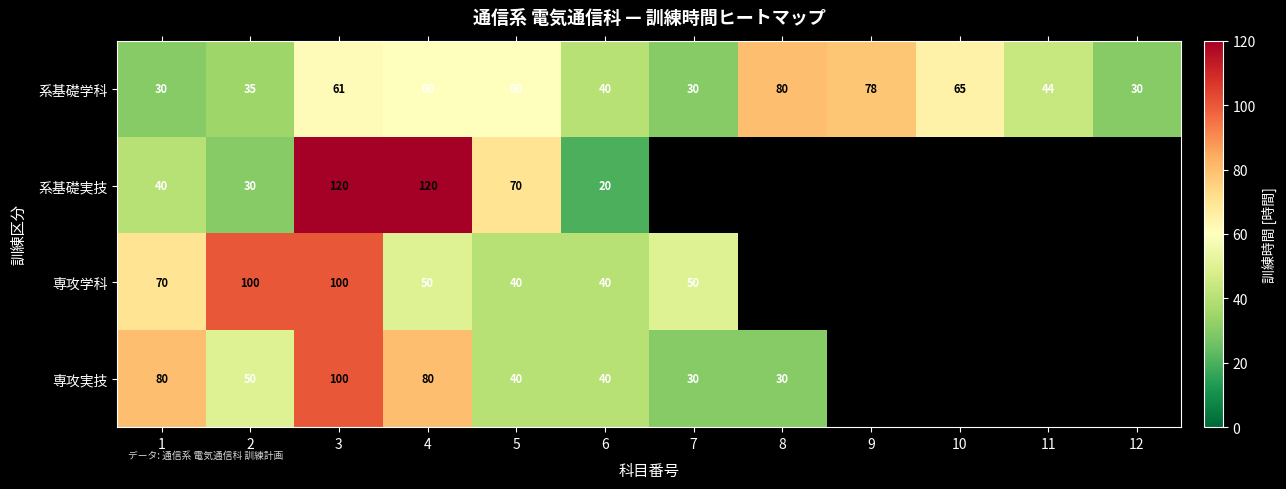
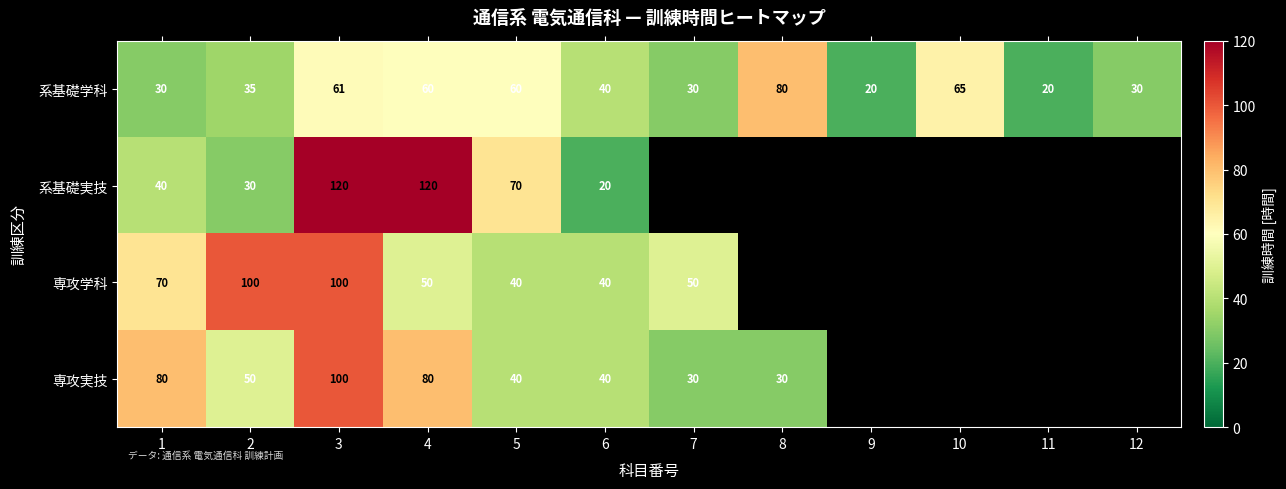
系基礎学科, 9: 78 -> 20
系基礎学科, 11: 44 -> 20
